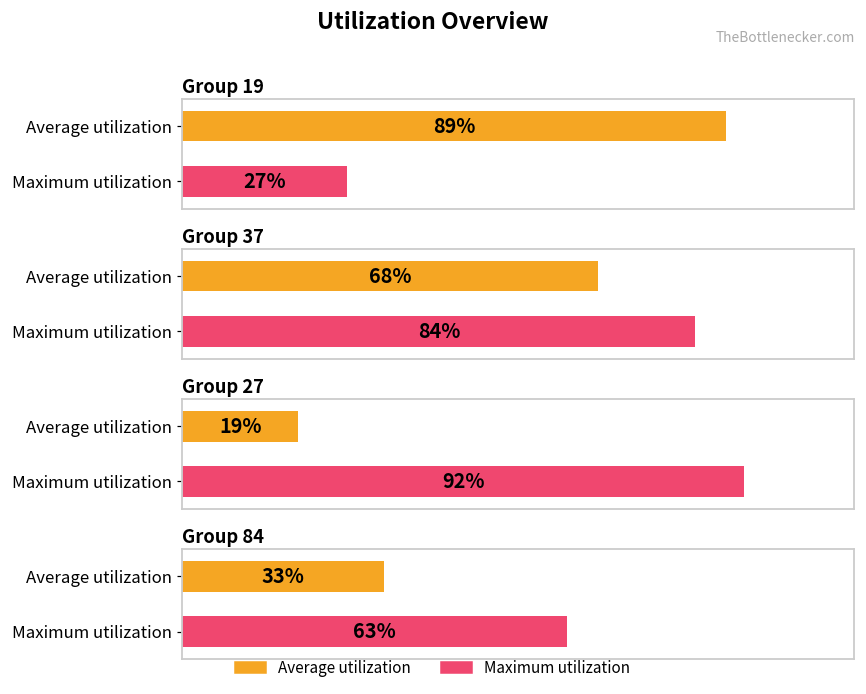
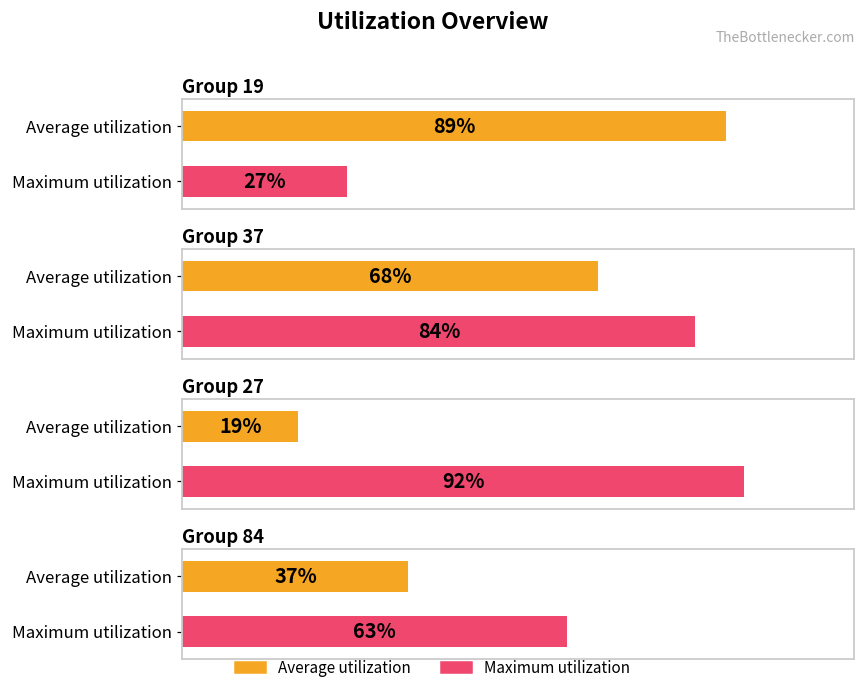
Group 84, Average utilization: 33% -> 37%
